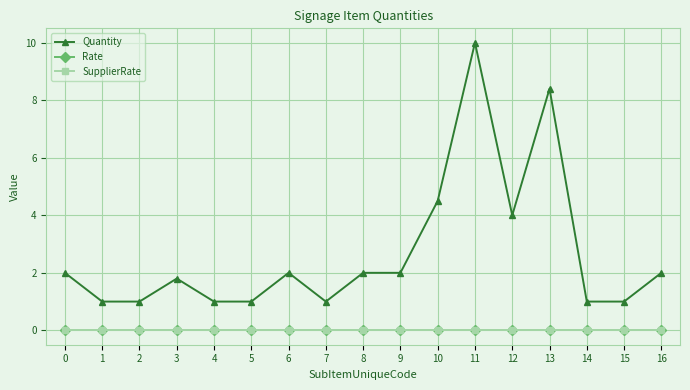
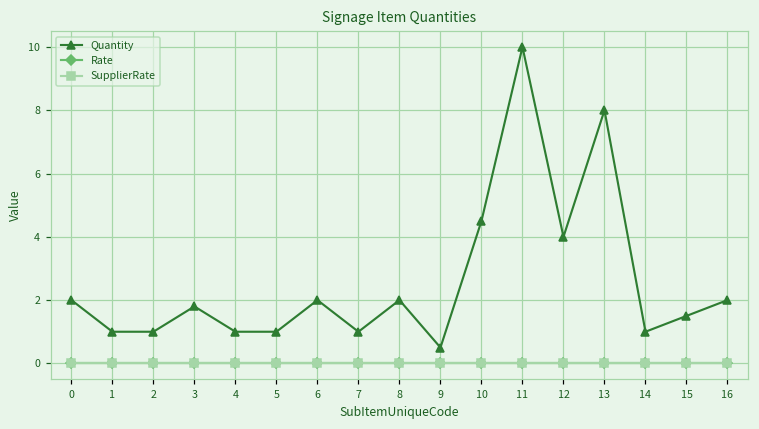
Quantity, 9: 2.0 -> 0.5
Quantity, 13: 8.4 -> 8.0
Quantity, 15: 1.0 -> 1.5
